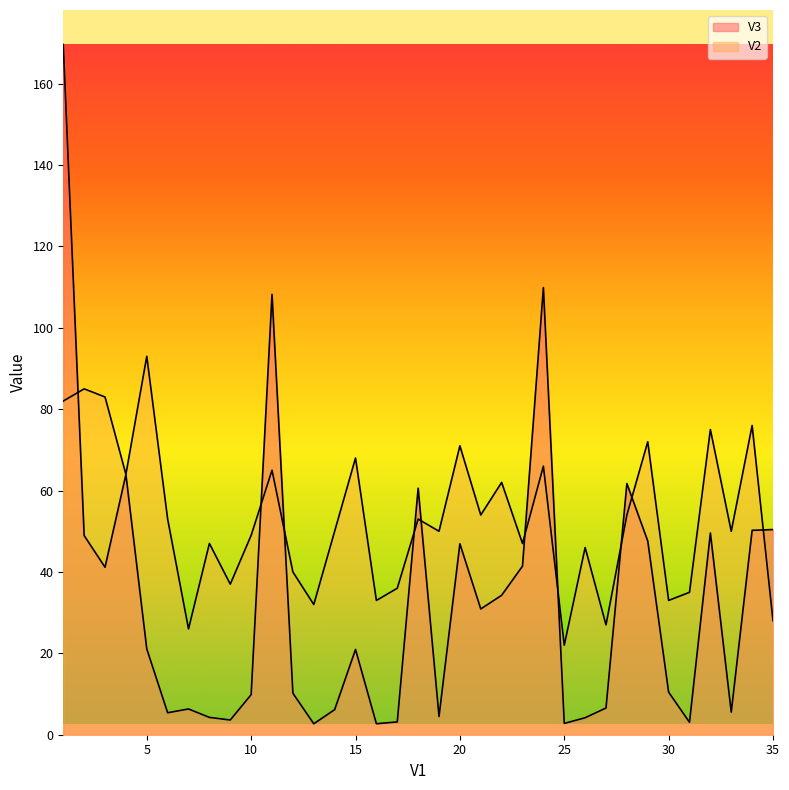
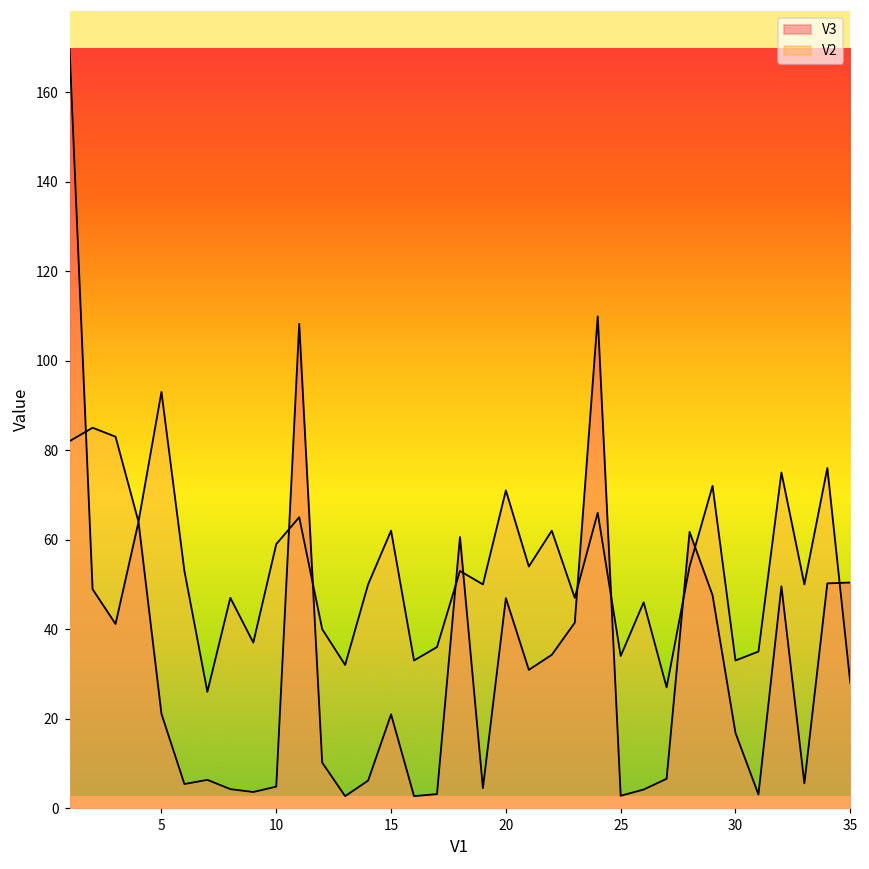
V3, 10: 10 -> 5
V2, 10: 49 -> 59
V2, 15: 68 -> 62
V2, 25: 22 -> 34
V3, 30: 10 -> 17
